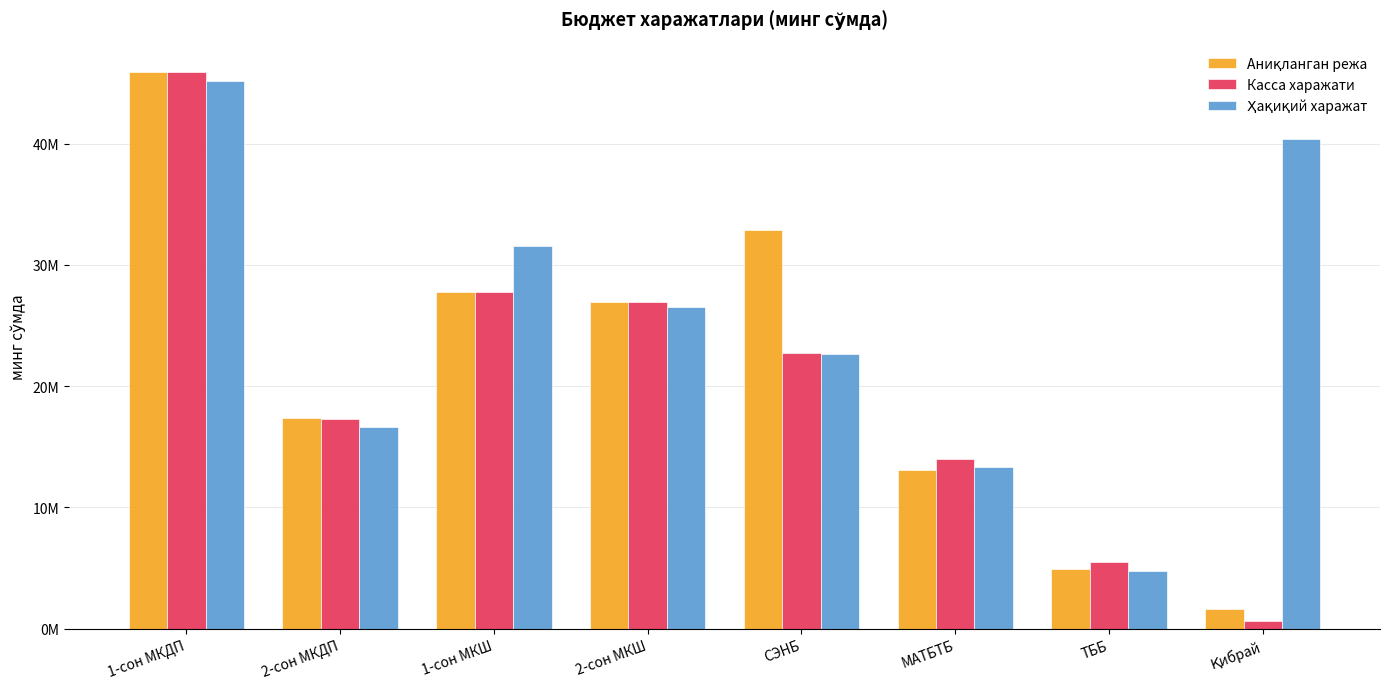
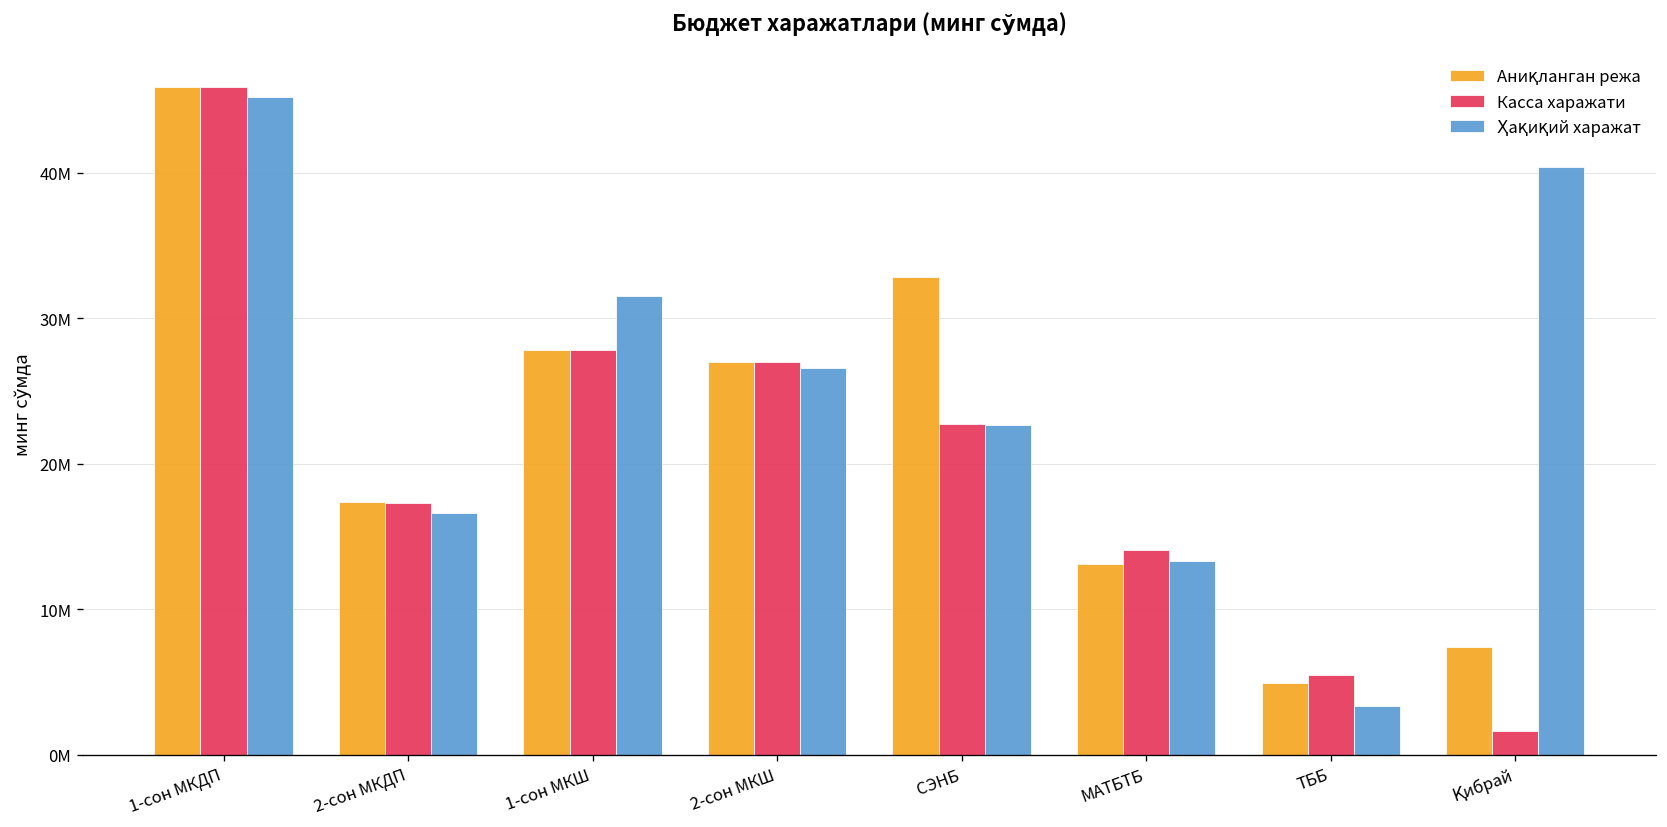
Ҳақиқий харажат, ТББ: 4700000 -> 3300000
Аниқланган режа, Қибрай: 1600000 -> 7400000
Касса харажати, Қибрай: 700000 -> 1600000
